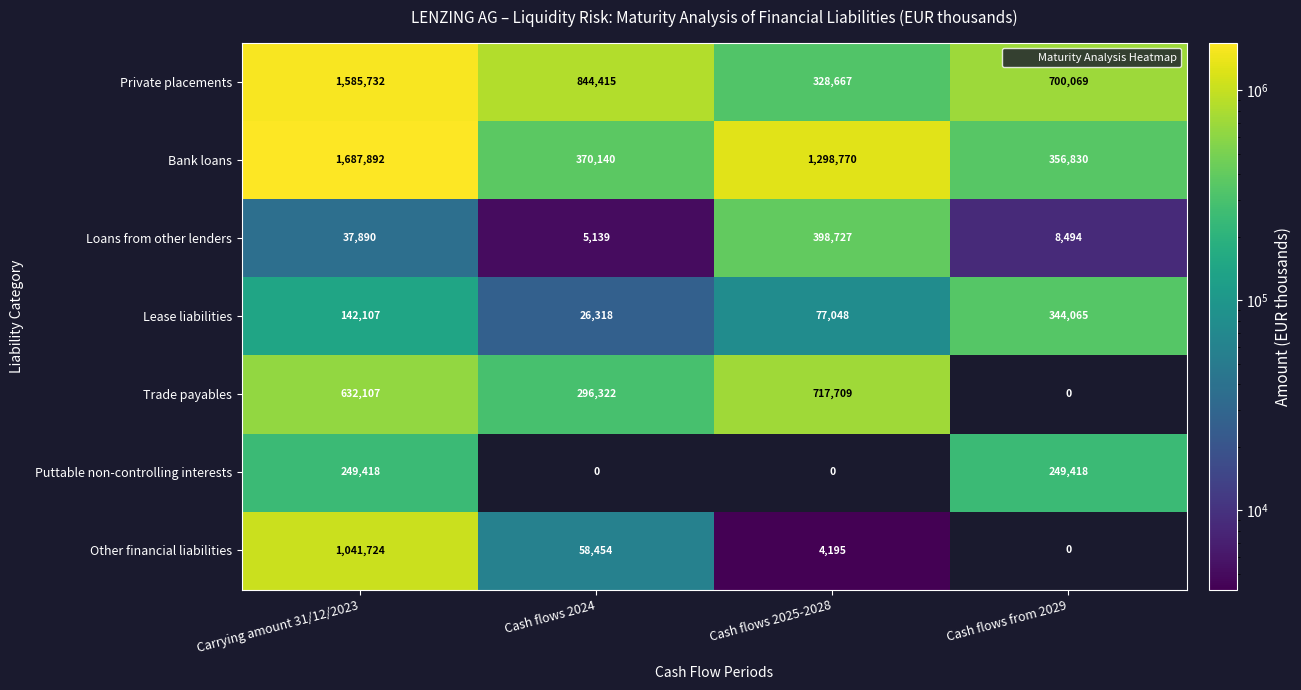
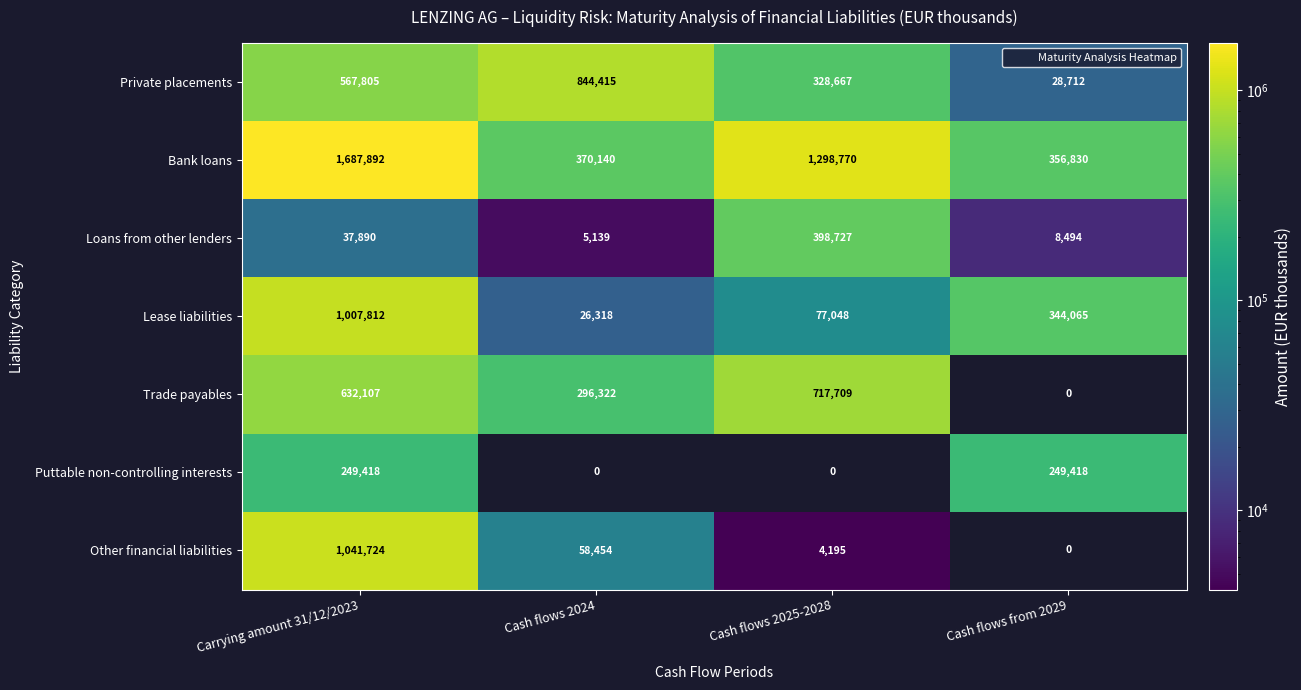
Private placements, Carrying amount 31/12/2023: 1,585,732 -> 567,805
Private placements, Cash flows from 2029: 700,069 -> 28,712
Lease liabilities, Carrying amount 31/12/2023: 142,107 -> 1,007,812
